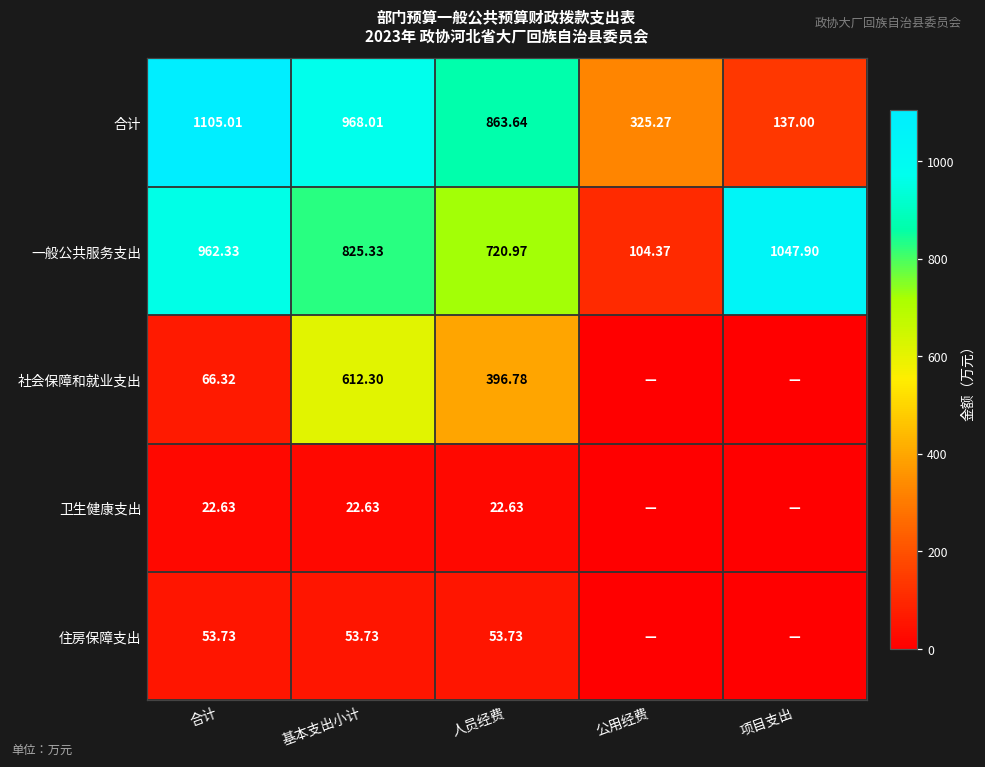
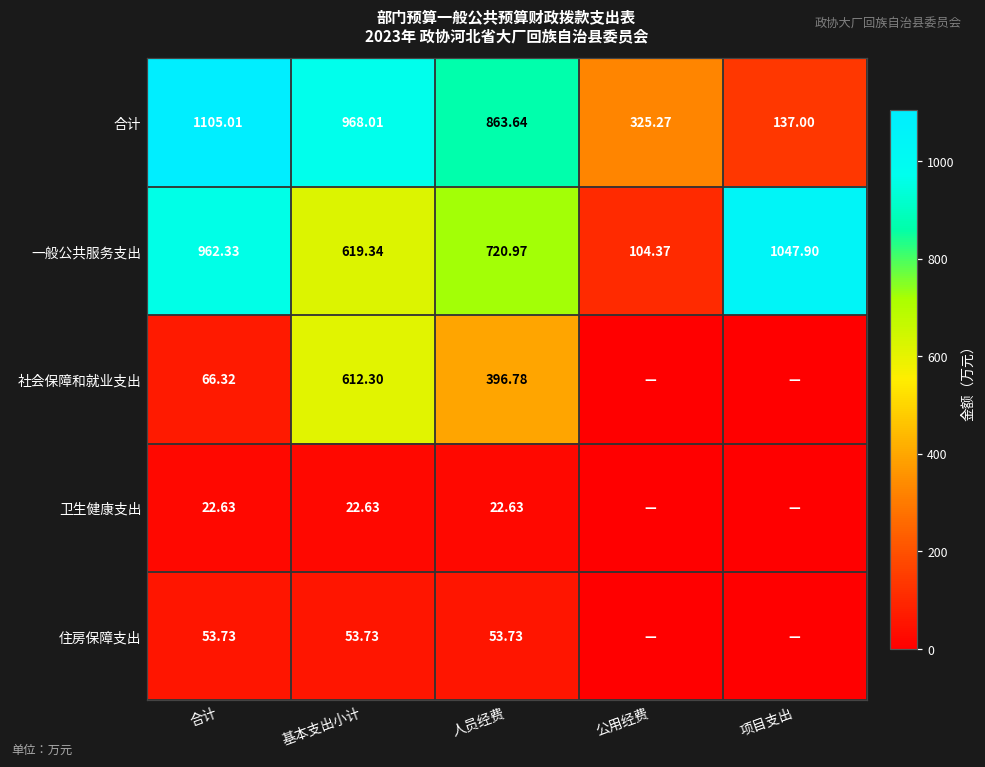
一般公共服务支出, 基本支出小计: 825.33 -> 619.34
